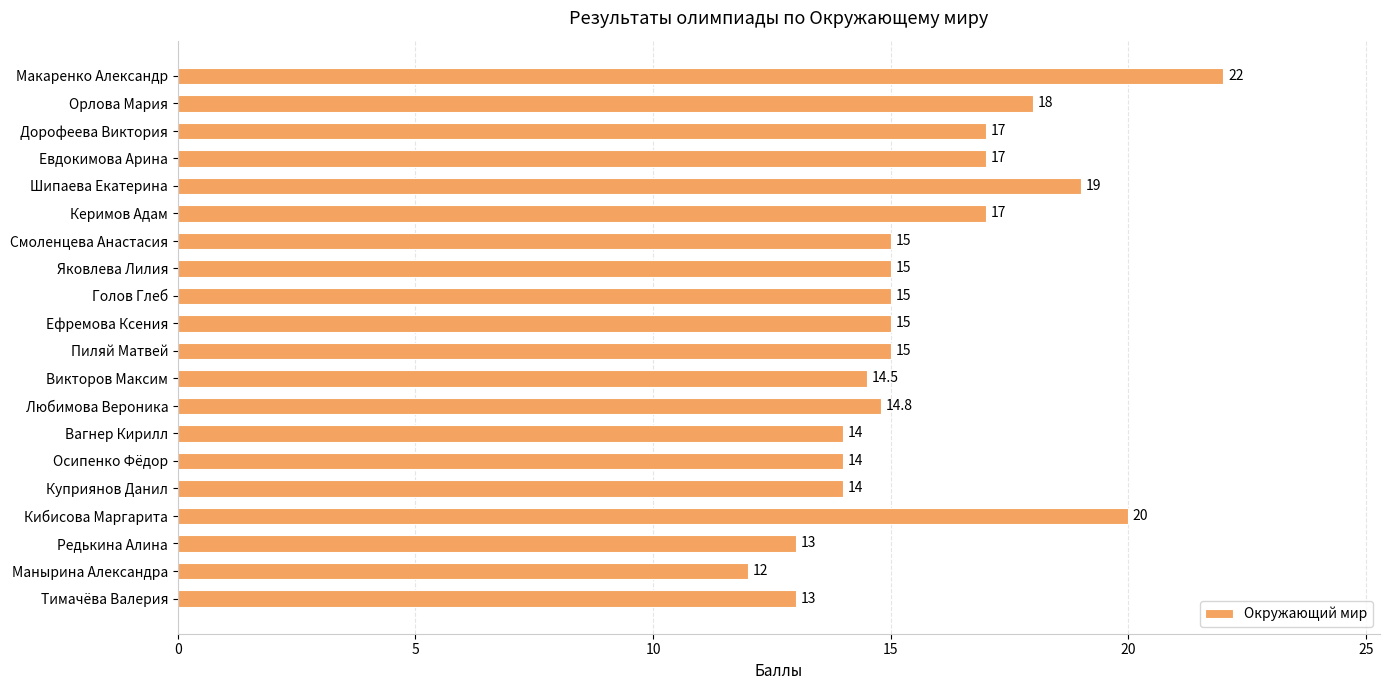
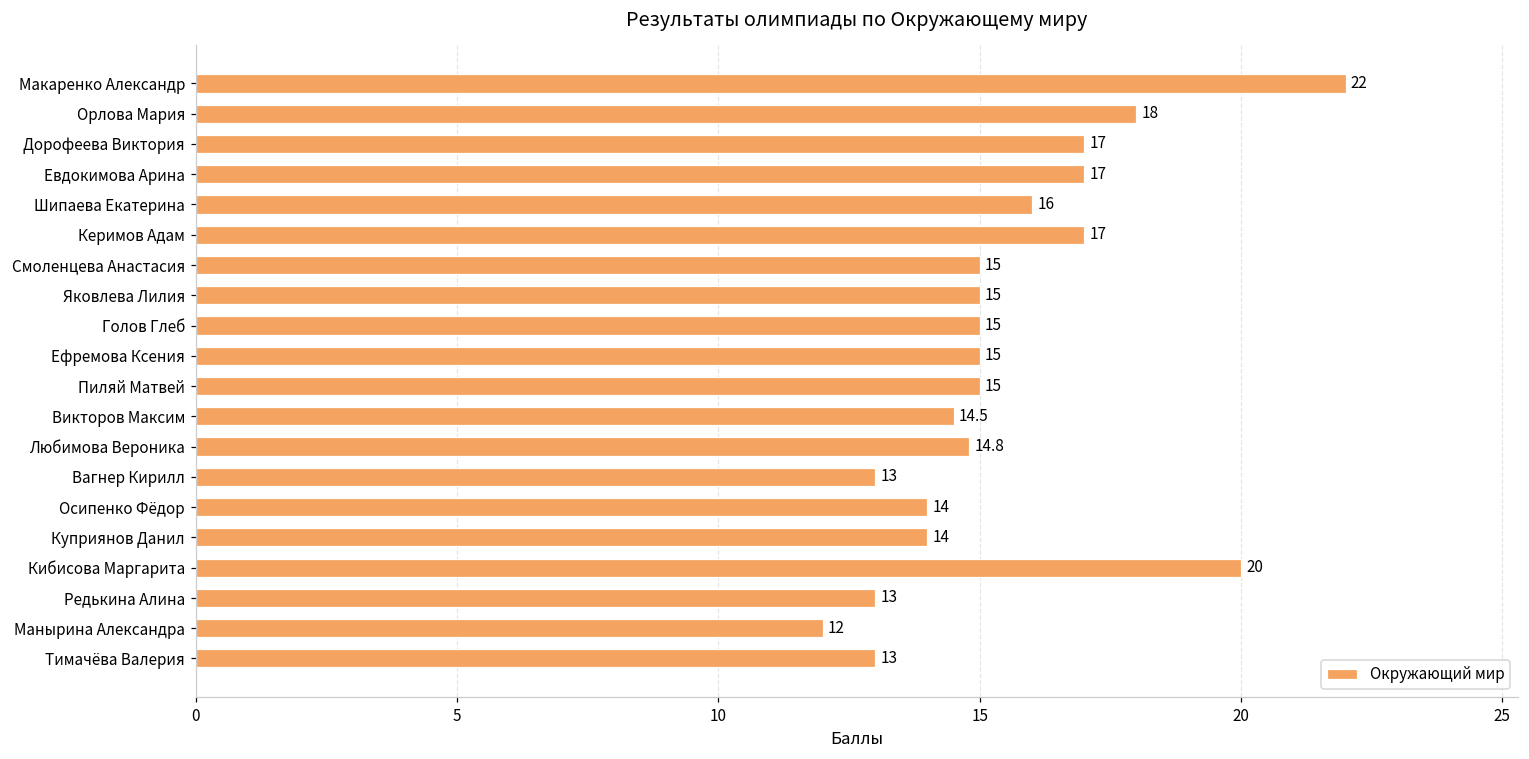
Шипаева Екатерина: 19 -> 16
Вагнер Кирилл: 14 -> 13
